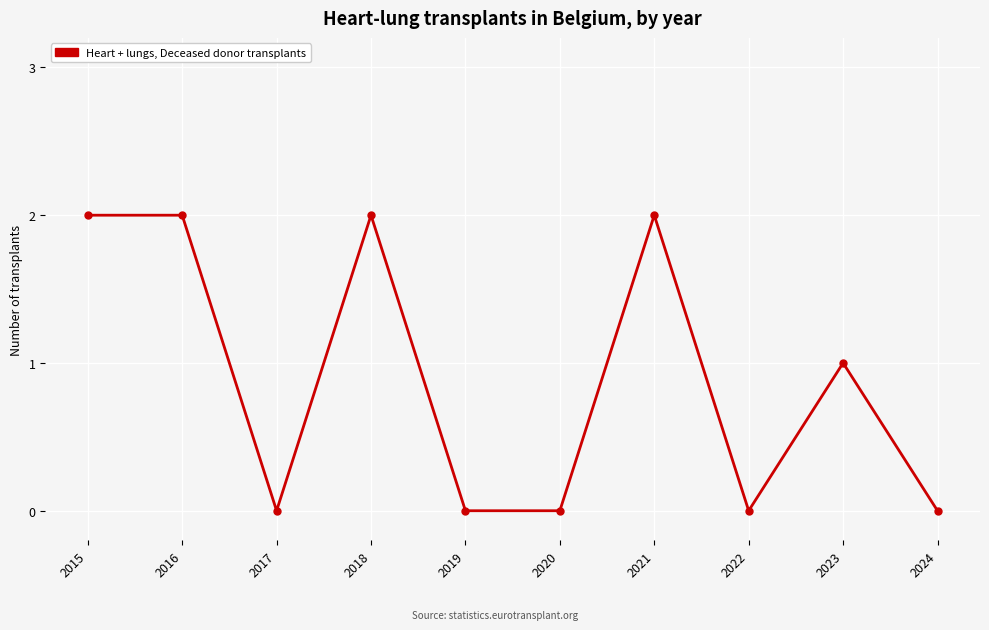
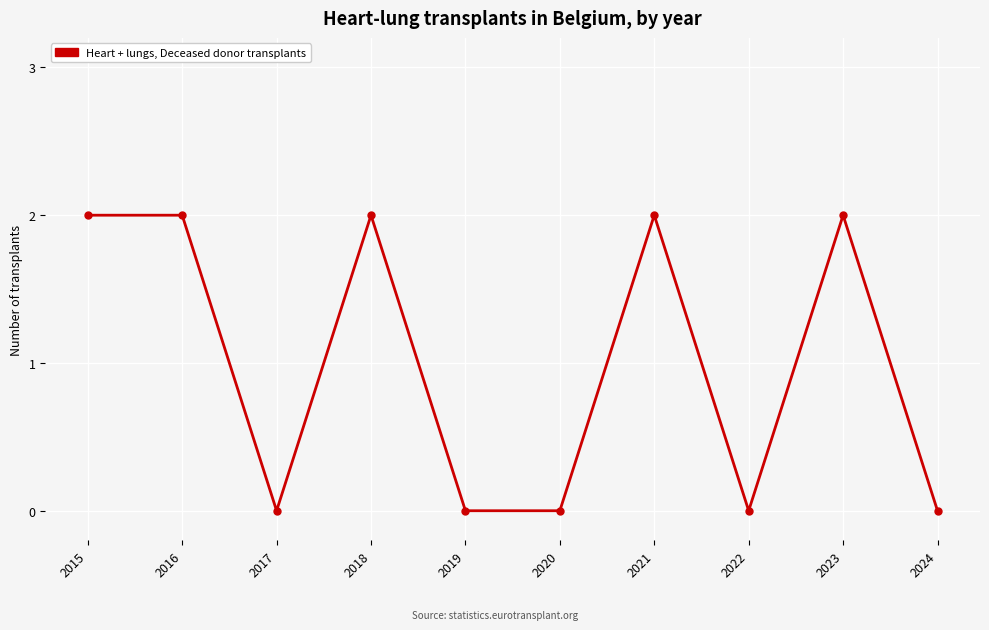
2023: 1 -> 2
